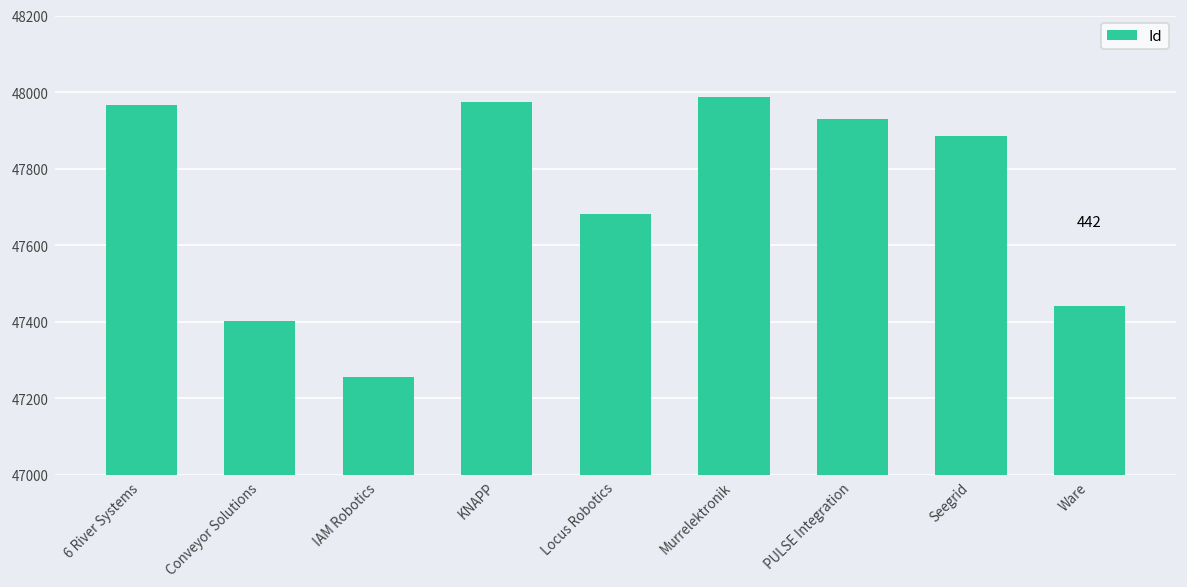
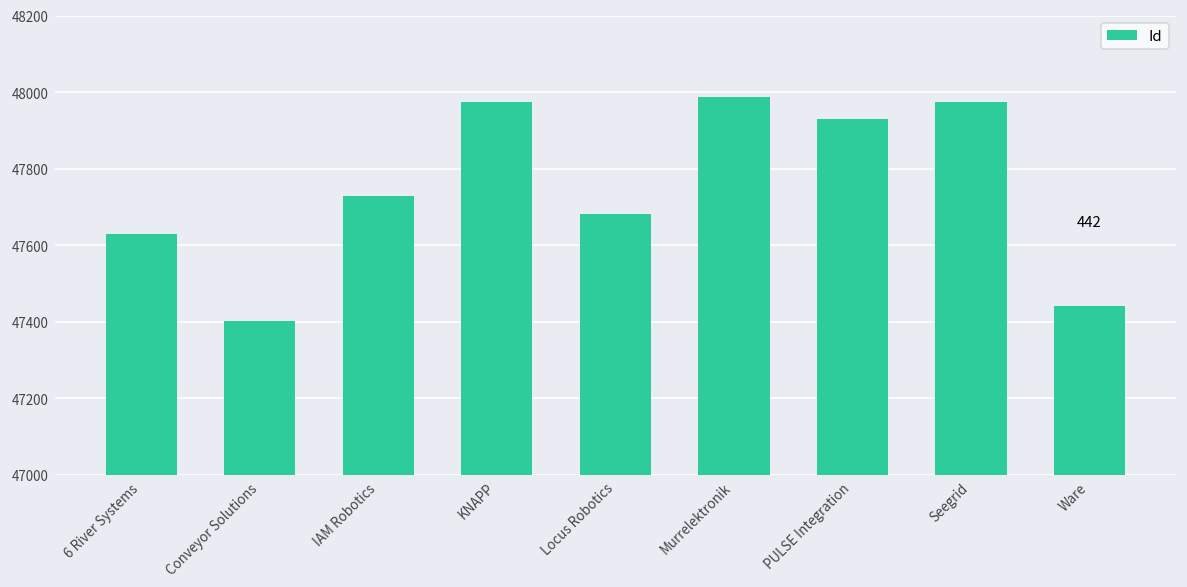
6 River Systems: 47970 -> 47630
IAM Robotics: 47260 -> 47730
Seegrid: 47890 -> 47970
